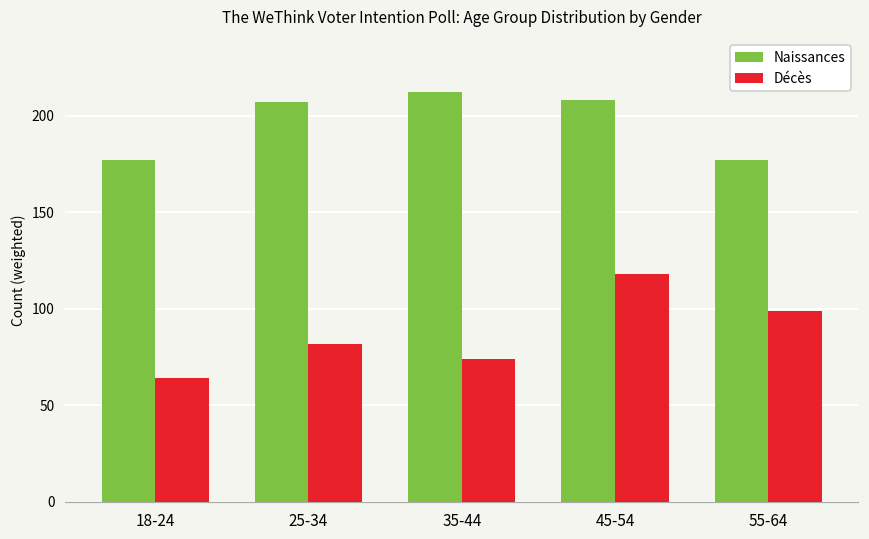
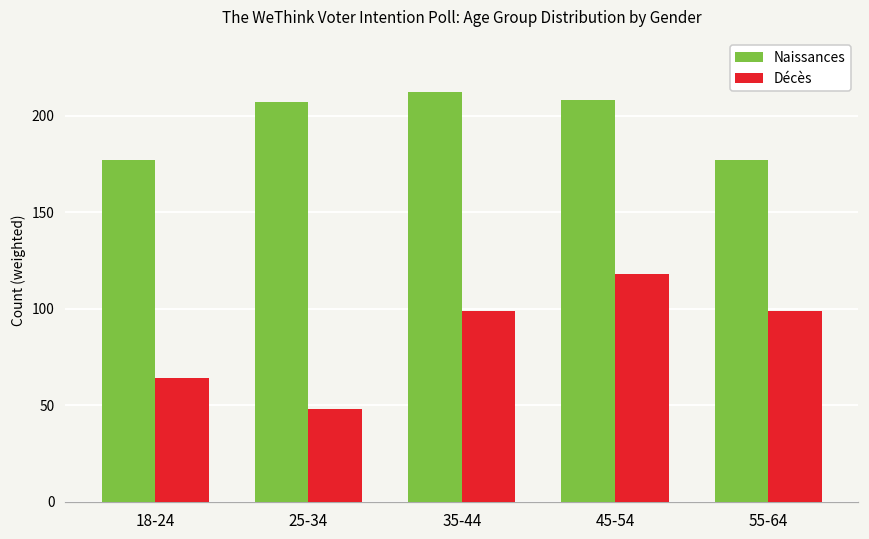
Décès, 25-34: 82 -> 48
Décès, 35-44: 74 -> 99
